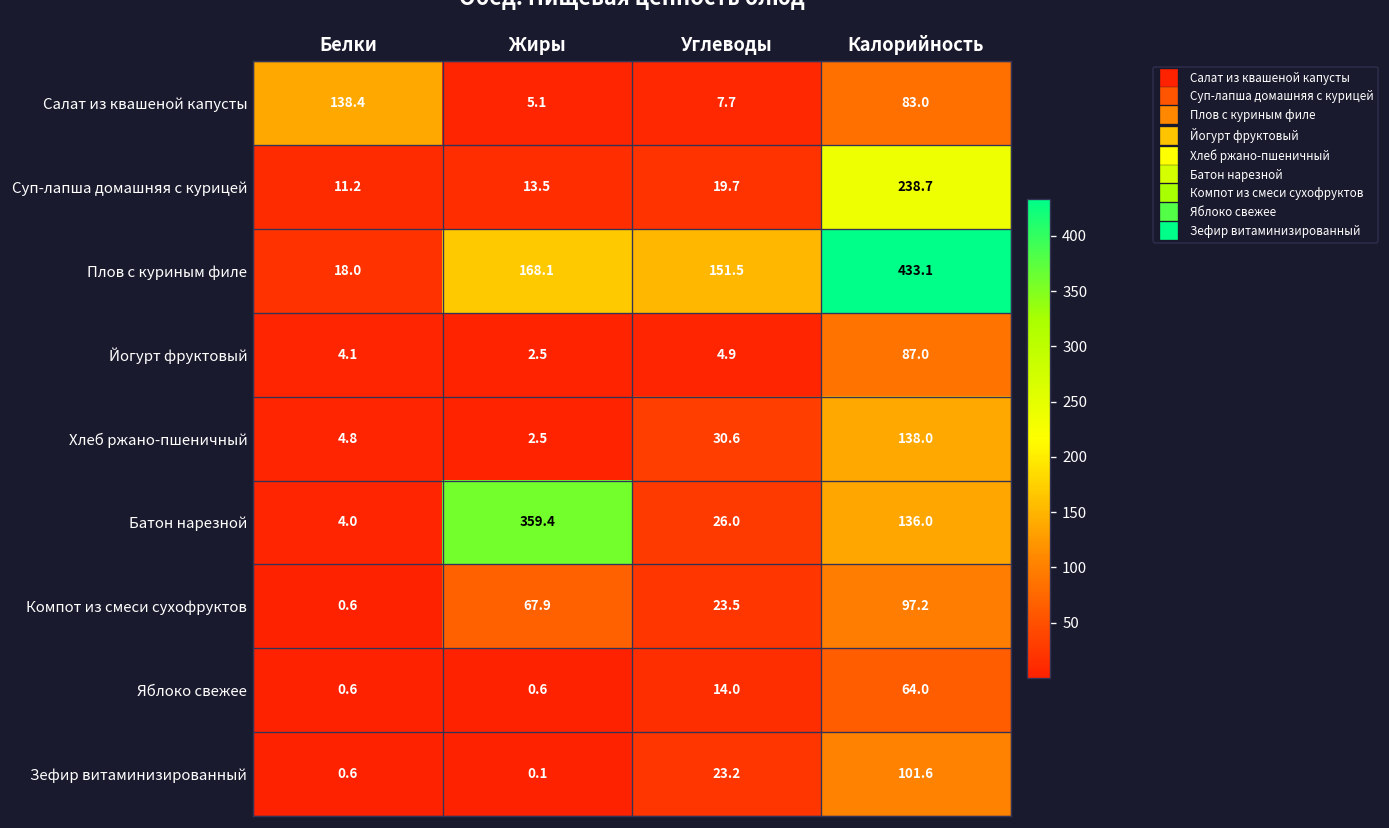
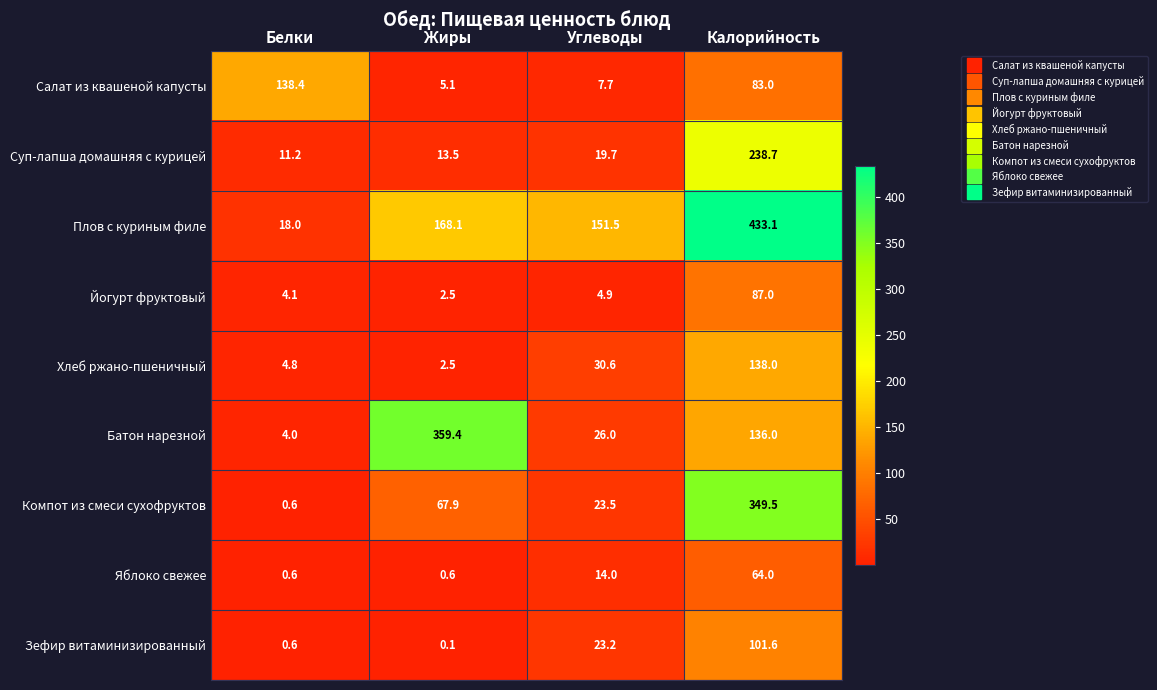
Компот из смеси сухофруктов, Калорийность: 97.2 -> 349.5
